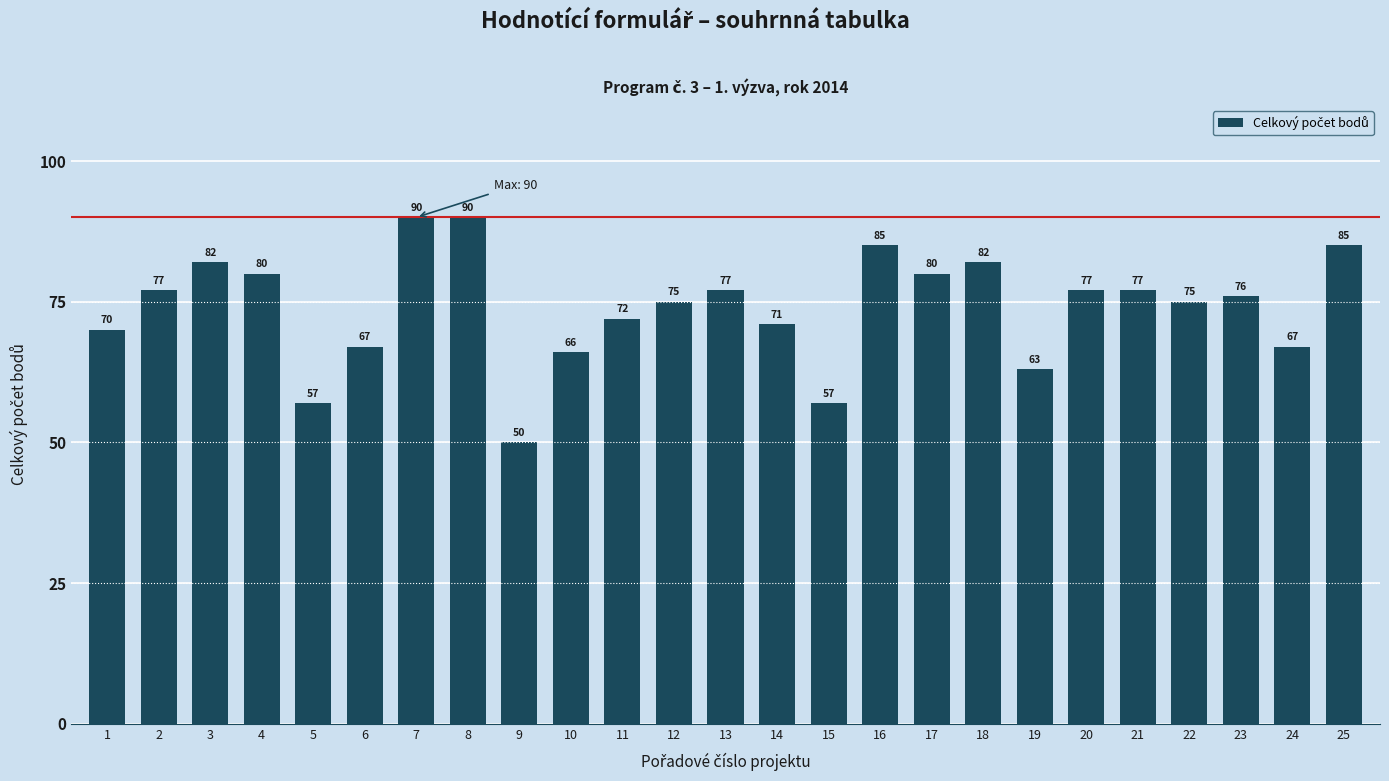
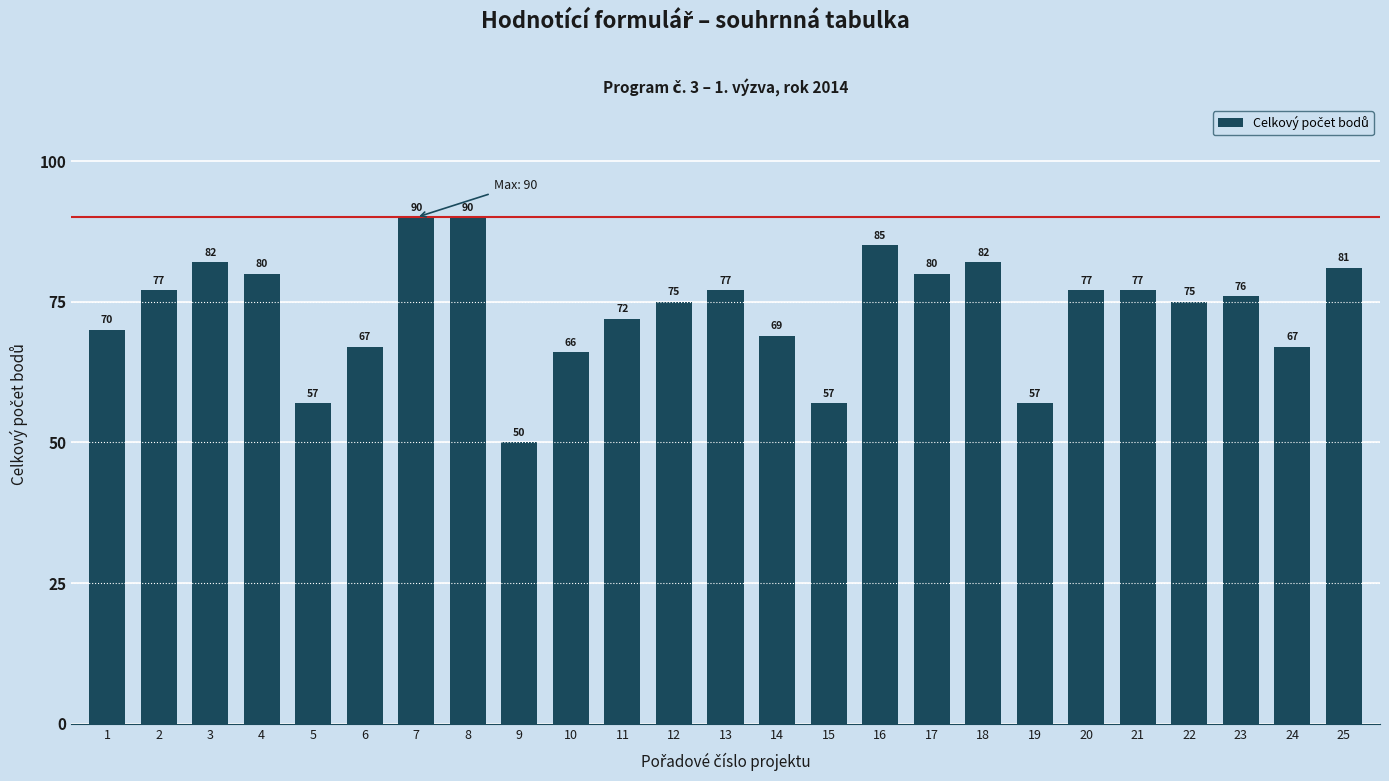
14: 71 -> 69
19: 63 -> 57
25: 85 -> 81
